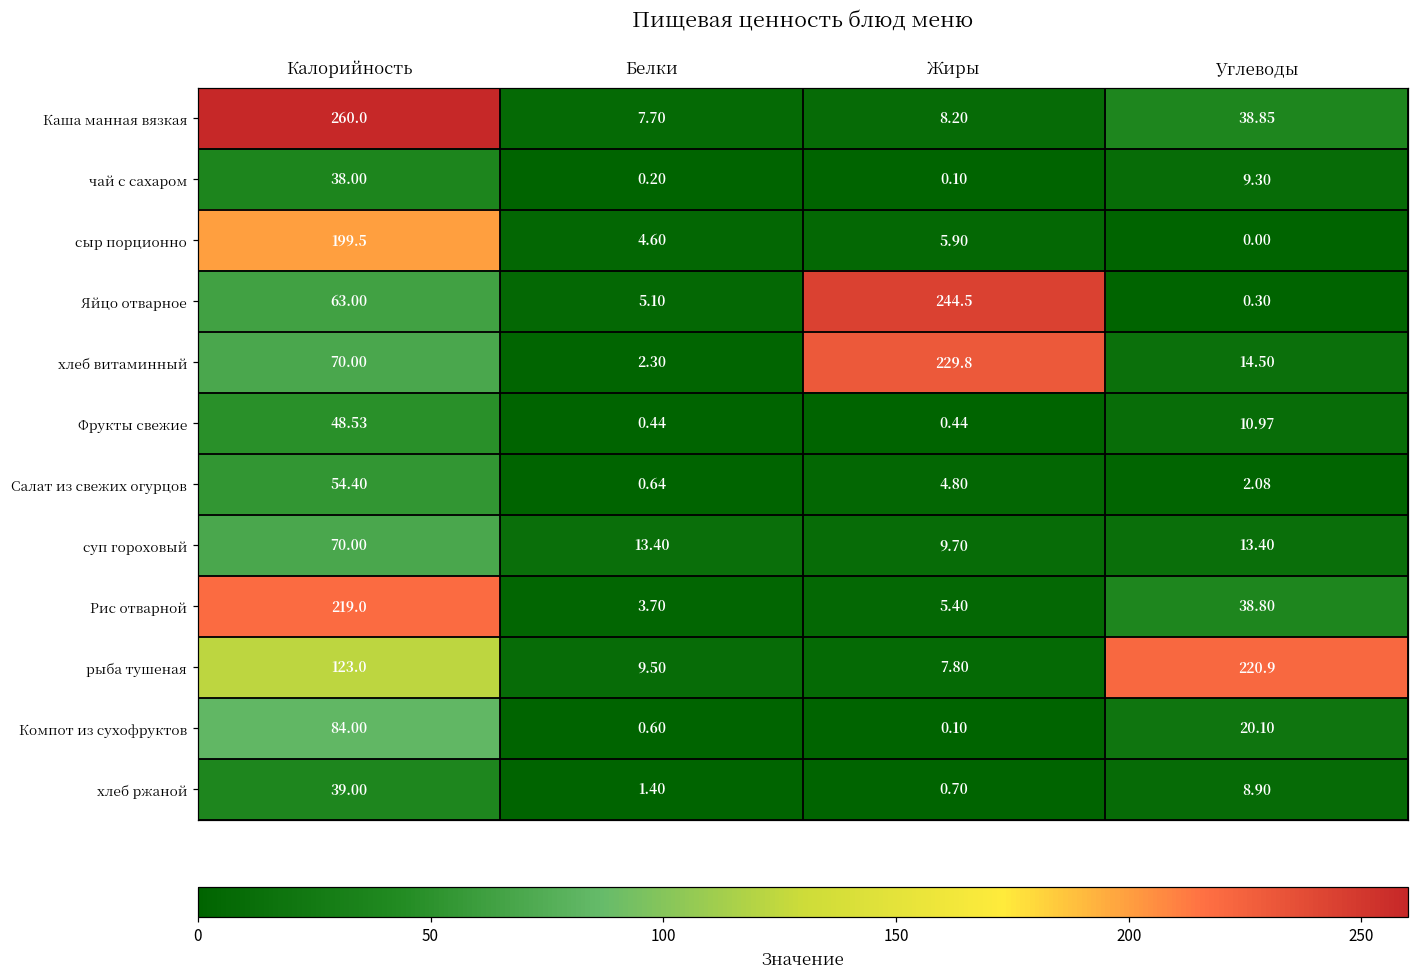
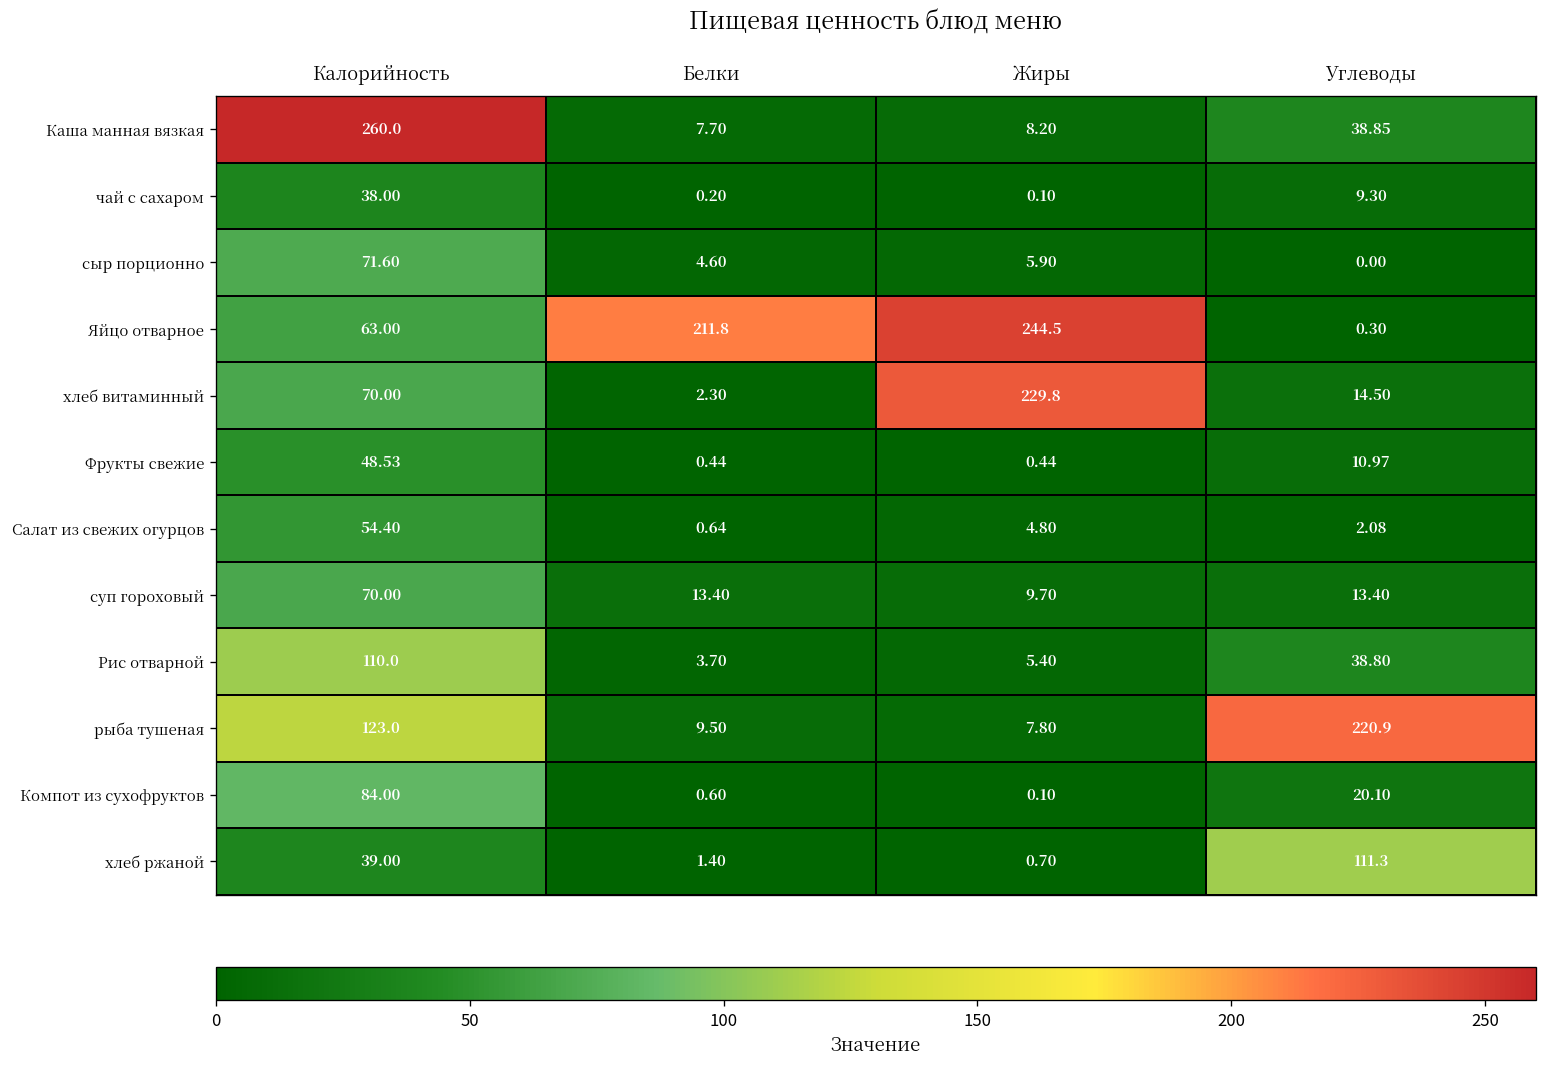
сыр порционно, Калорийность: 199.5 -> 71.60
Яйцо отварное, Белки: 5.10 -> 211.8
Рис отварной, Калорийность: 219.0 -> 110.0
хлеб ржаной, Углеводы: 8.90 -> 111.3
